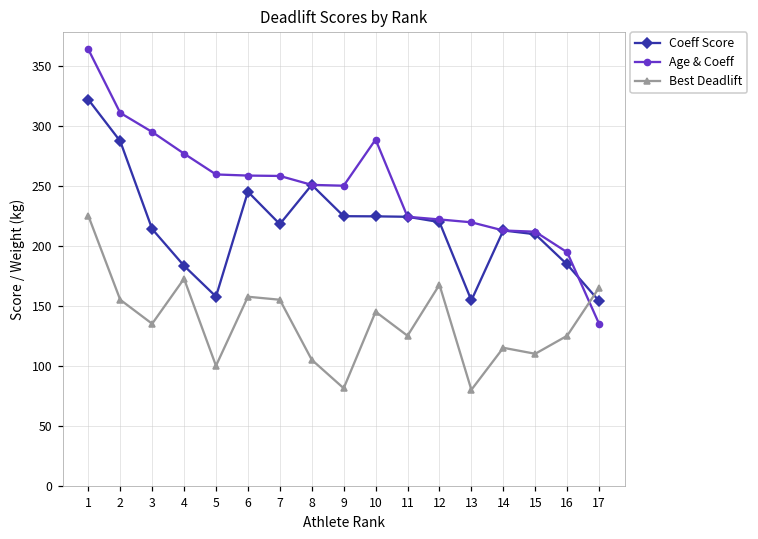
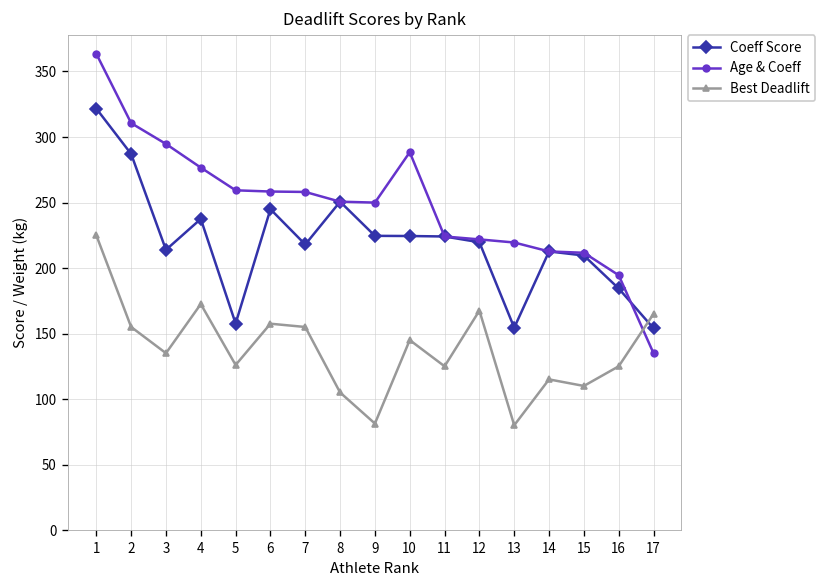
Coeff Score, 4: 183 -> 237
Best Deadlift, 5: 100 -> 126
